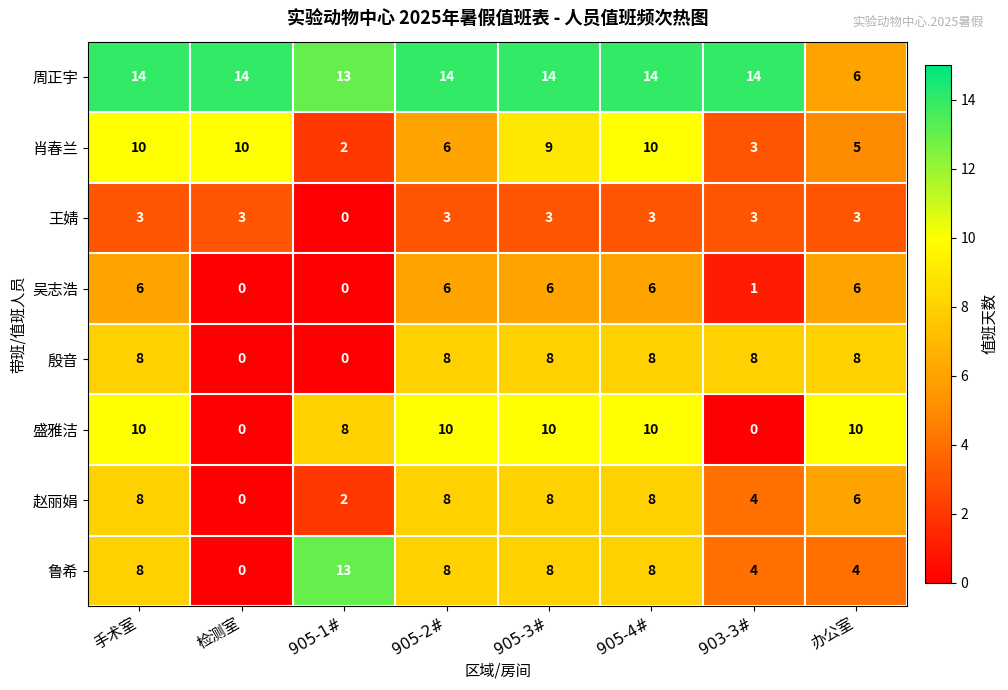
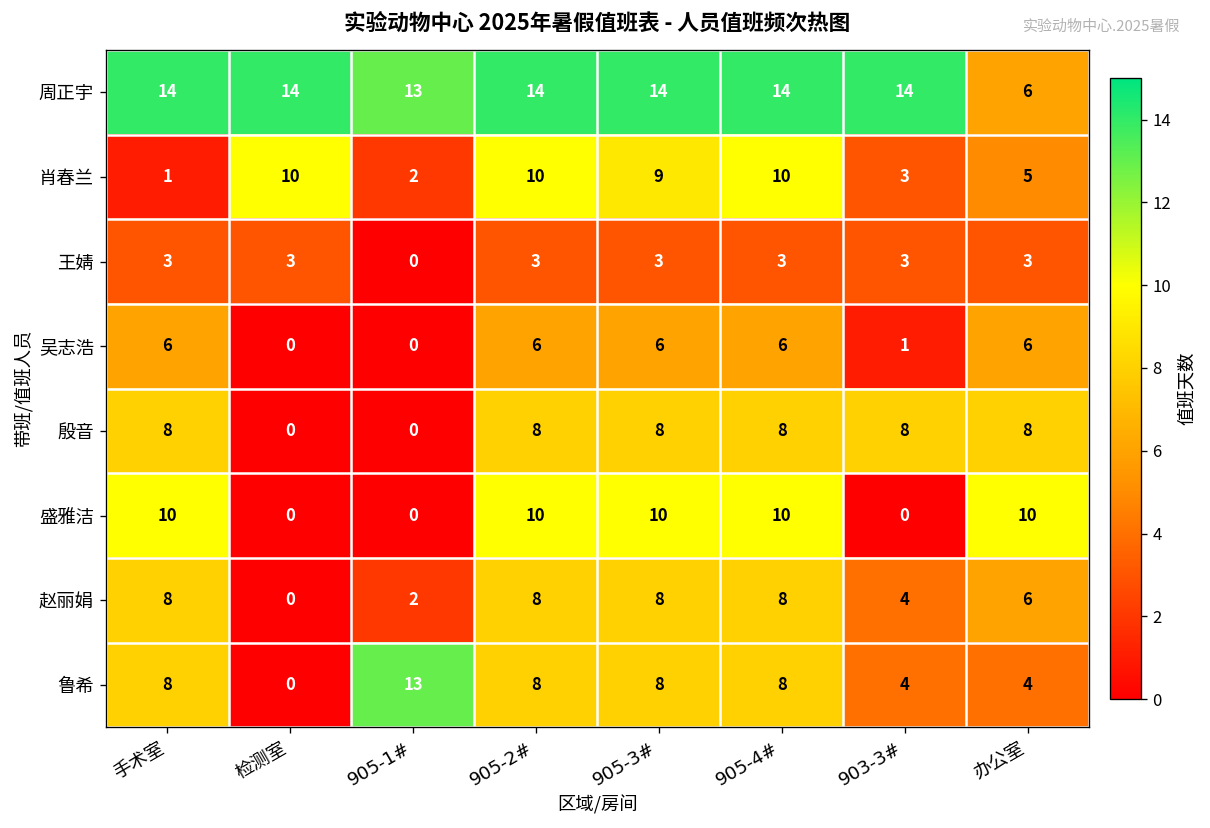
肖春兰, 手术室: 10 -> 1
肖春兰, 905-2#: 6 -> 10
盛雅洁, 905-1#: 8 -> 0
